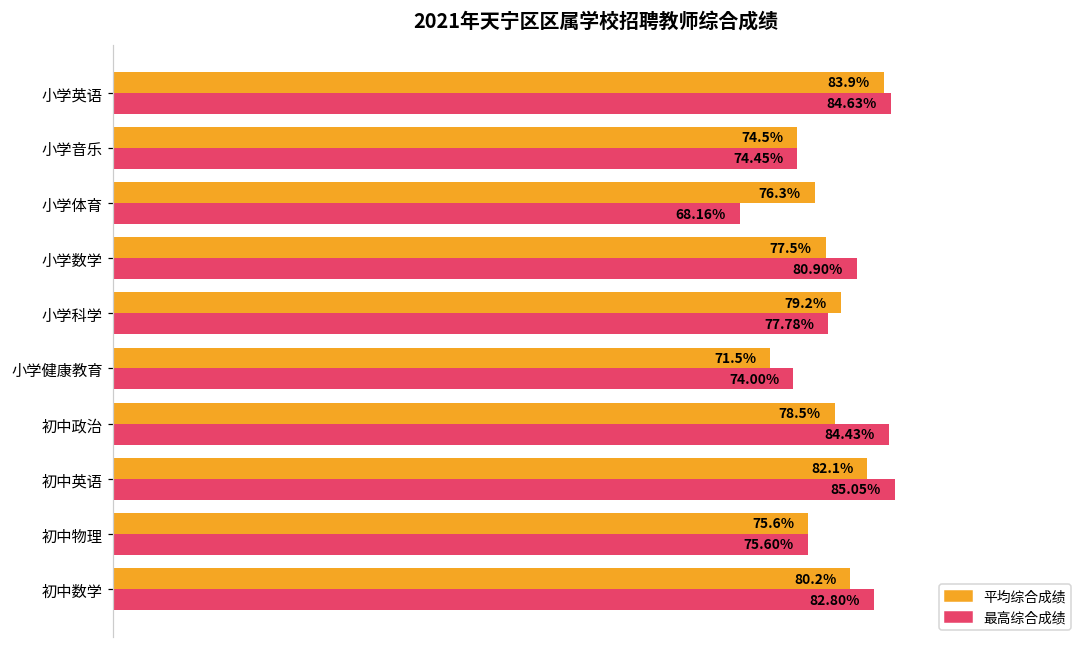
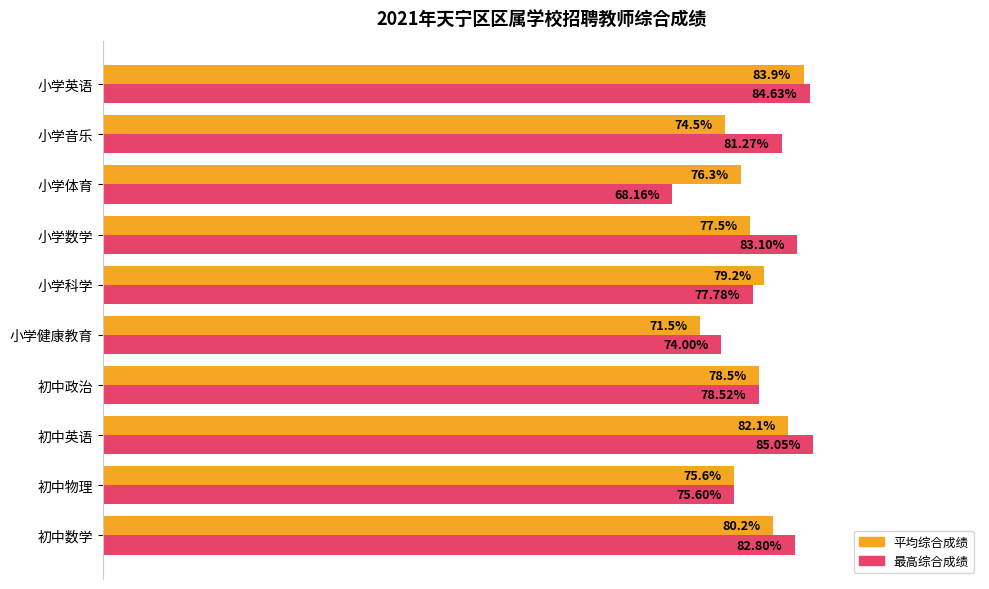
最高综合成绩, 小学音乐: 74.45% -> 81.27%
最高综合成绩, 小学数学: 80.90% -> 83.10%
最高综合成绩, 初中政治: 84.43% -> 78.52%
